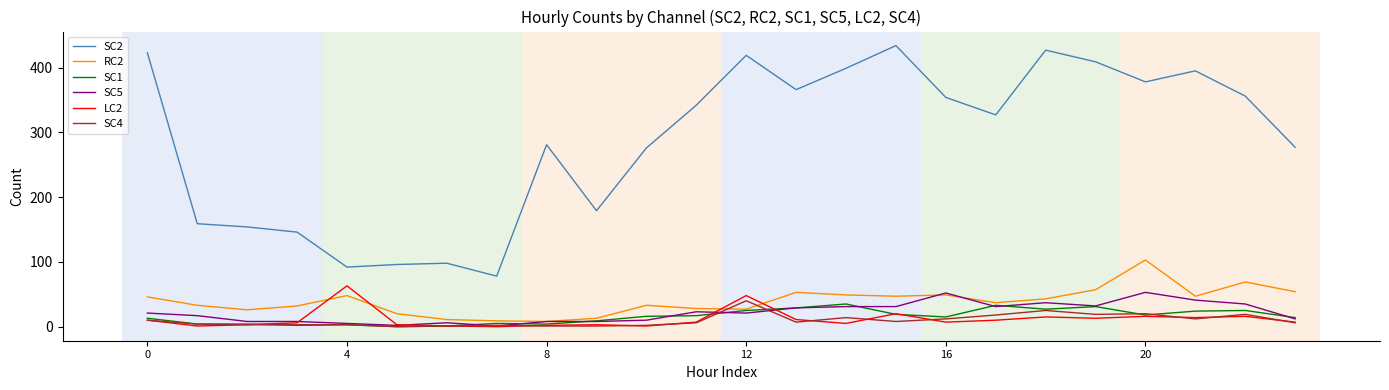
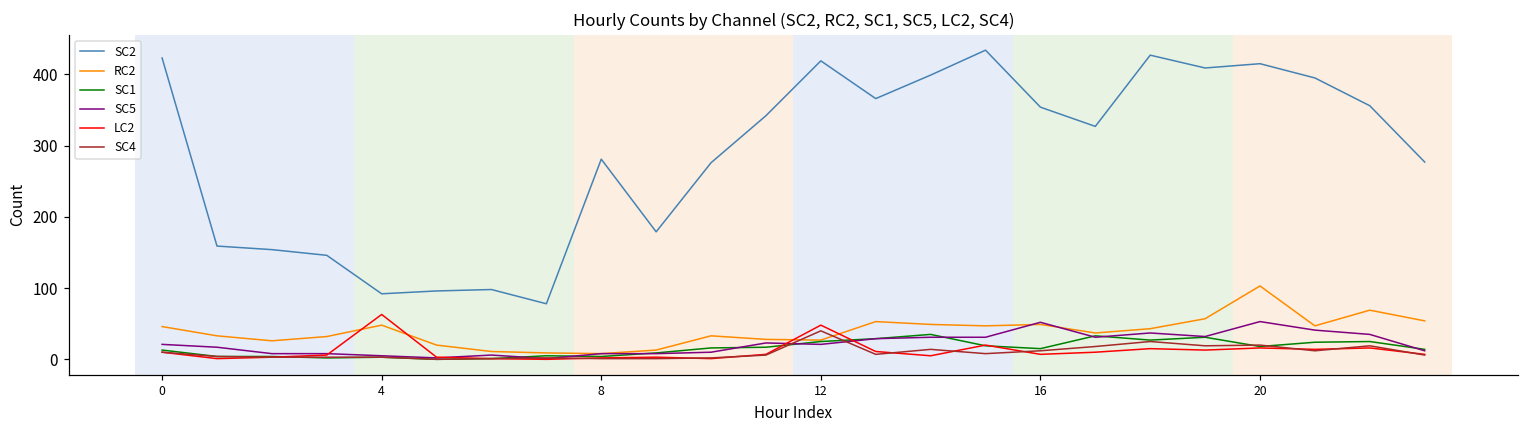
SC2, 20: 380 -> 420
